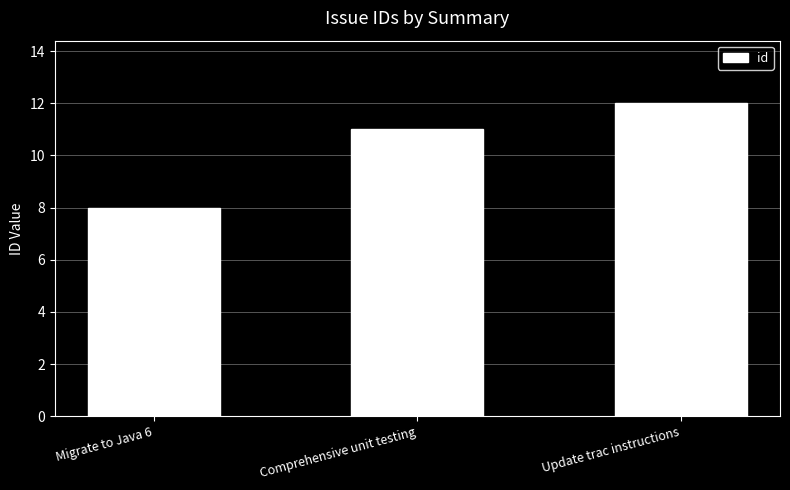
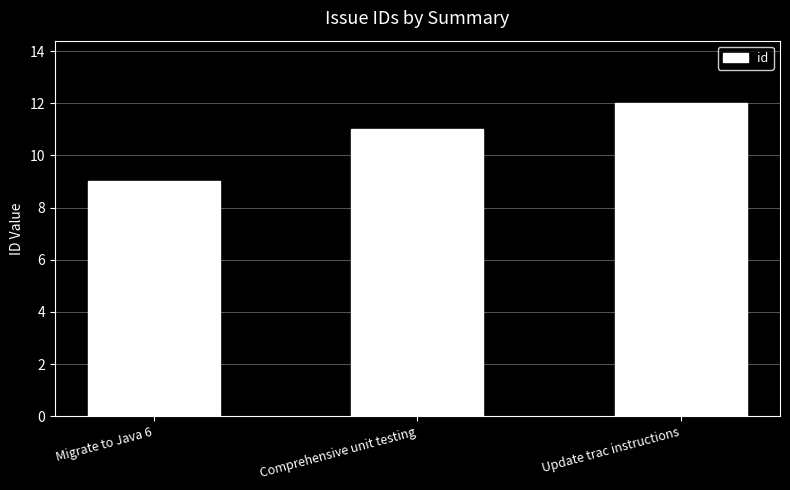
Migrate to Java 6: 8 -> 9
